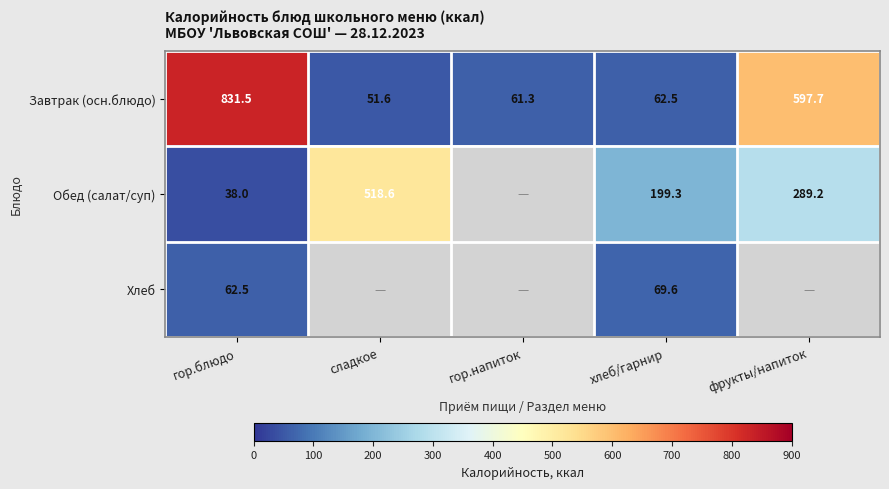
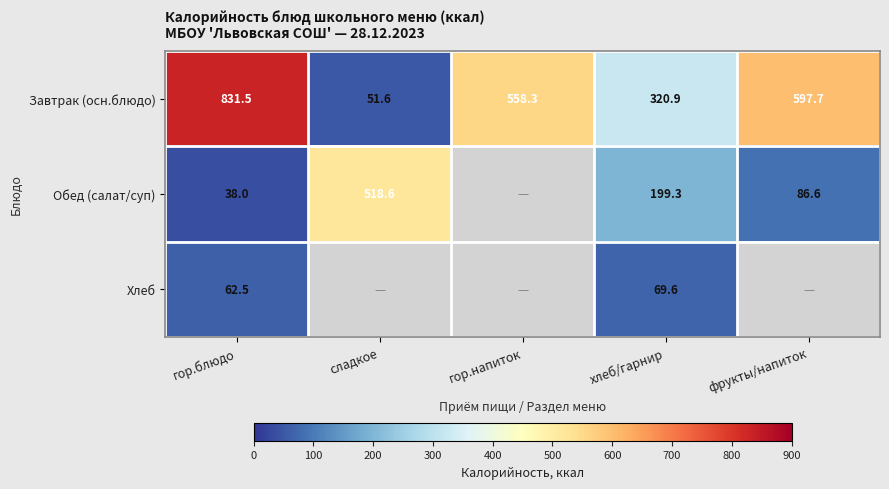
Завтрак (осн.блюдо), гор.напиток: 61.3 -> 558.3
Завтрак (осн.блюдо), хлеб/гарнир: 62.5 -> 320.9
Обед (салат/суп), фрукты/напиток: 289.2 -> 86.6
